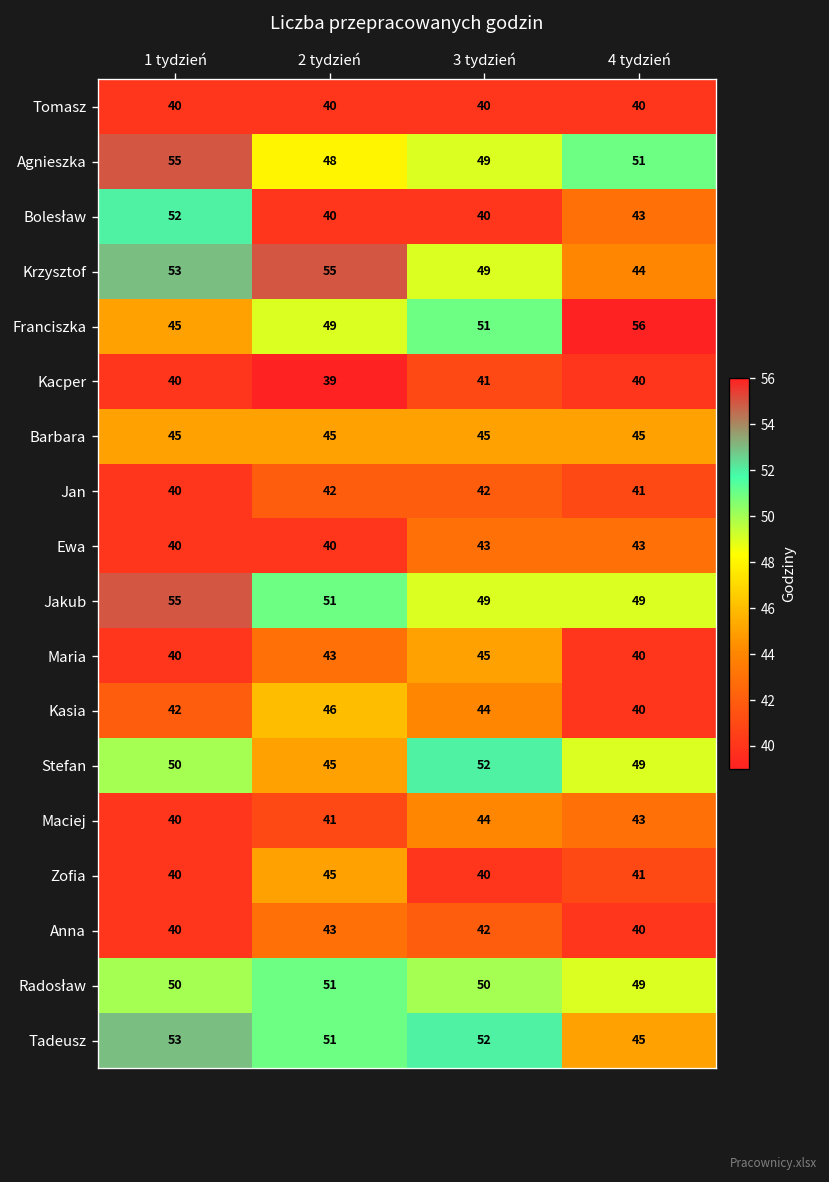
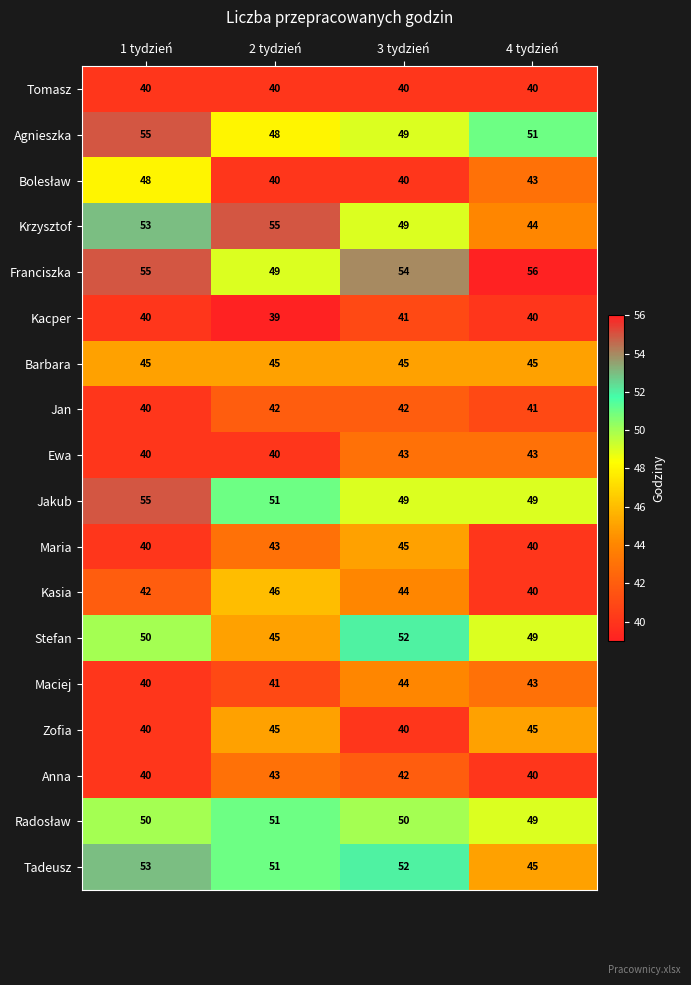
Bolesław, 1 tydzień: 52 -> 48
Franciszka, 1 tydzień: 45 -> 55
Franciszka, 3 tydzień: 51 -> 54
Zofia, 4 tydzień: 41 -> 45
